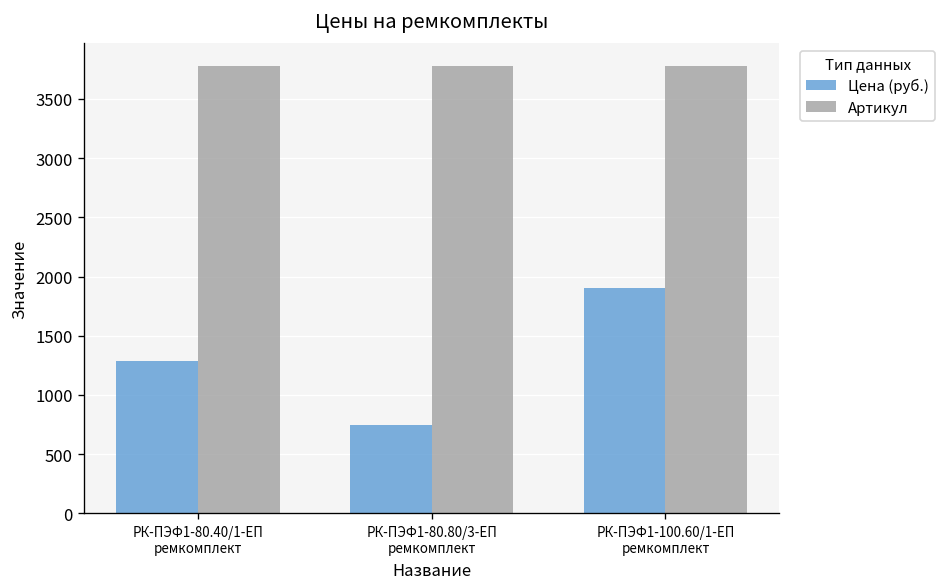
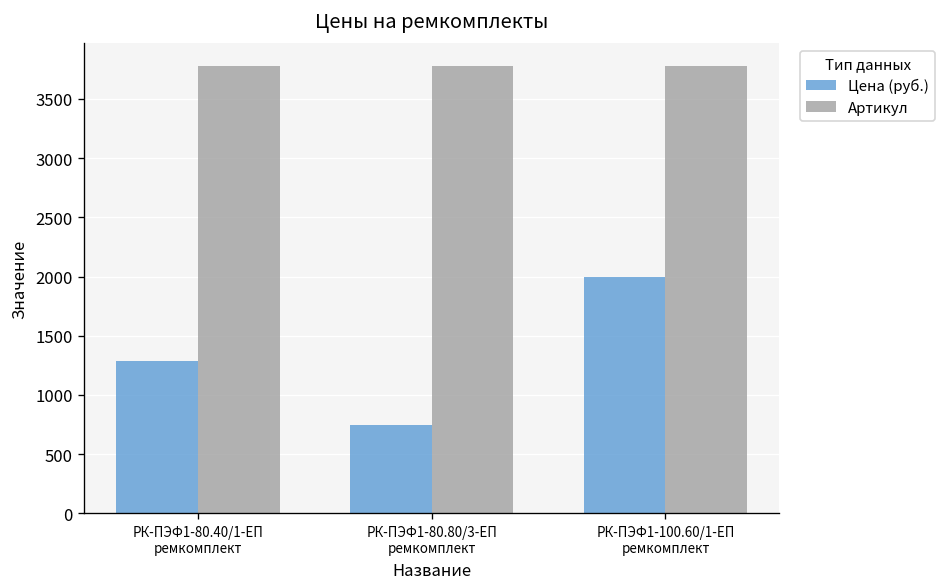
Цена (руб.), РК-ПЭФ1-100.60/1-ЕП ремкомплект: 1900 -> 2000
